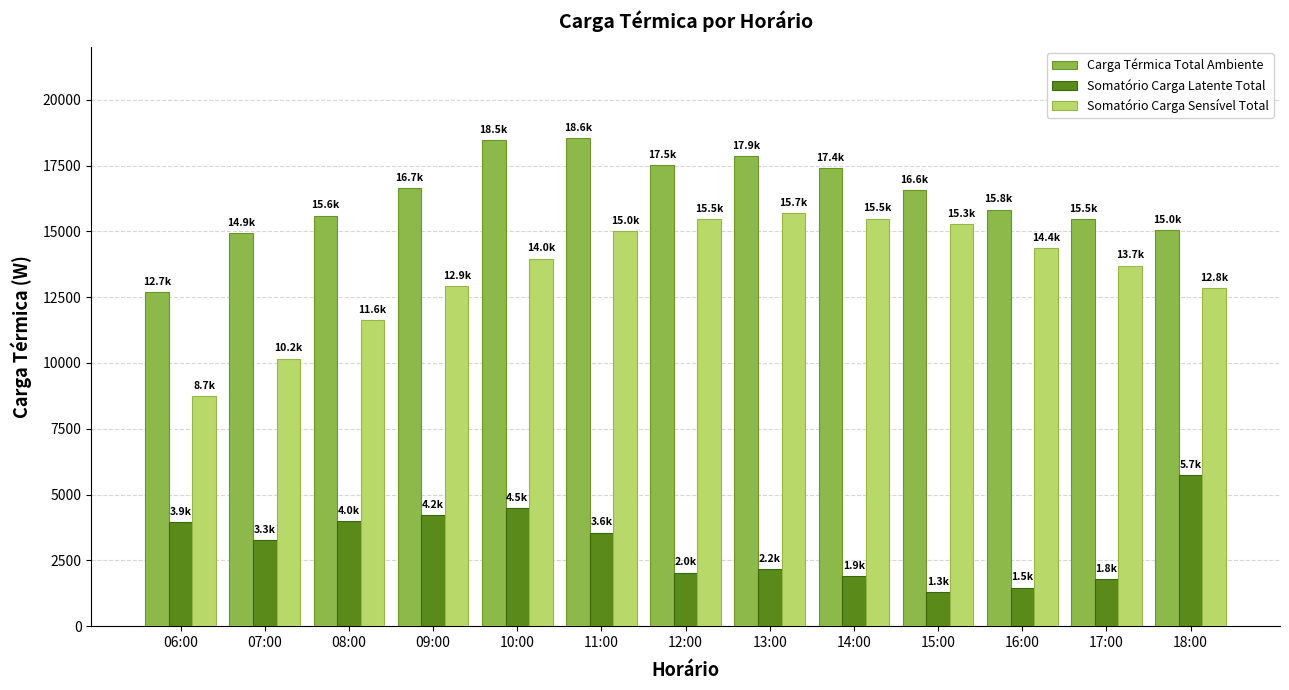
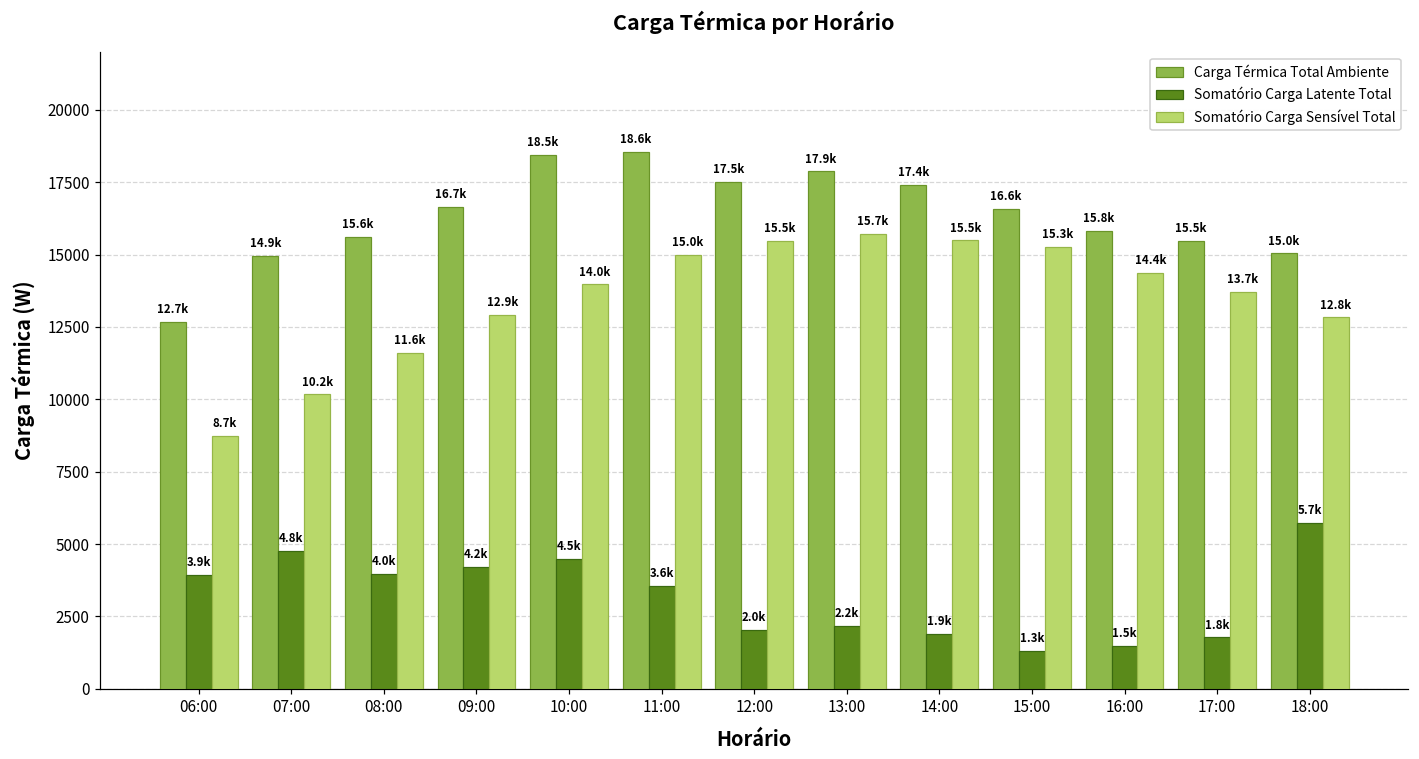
Somatório Carga Latente Total, 07:00: 3.3k -> 4.8k
